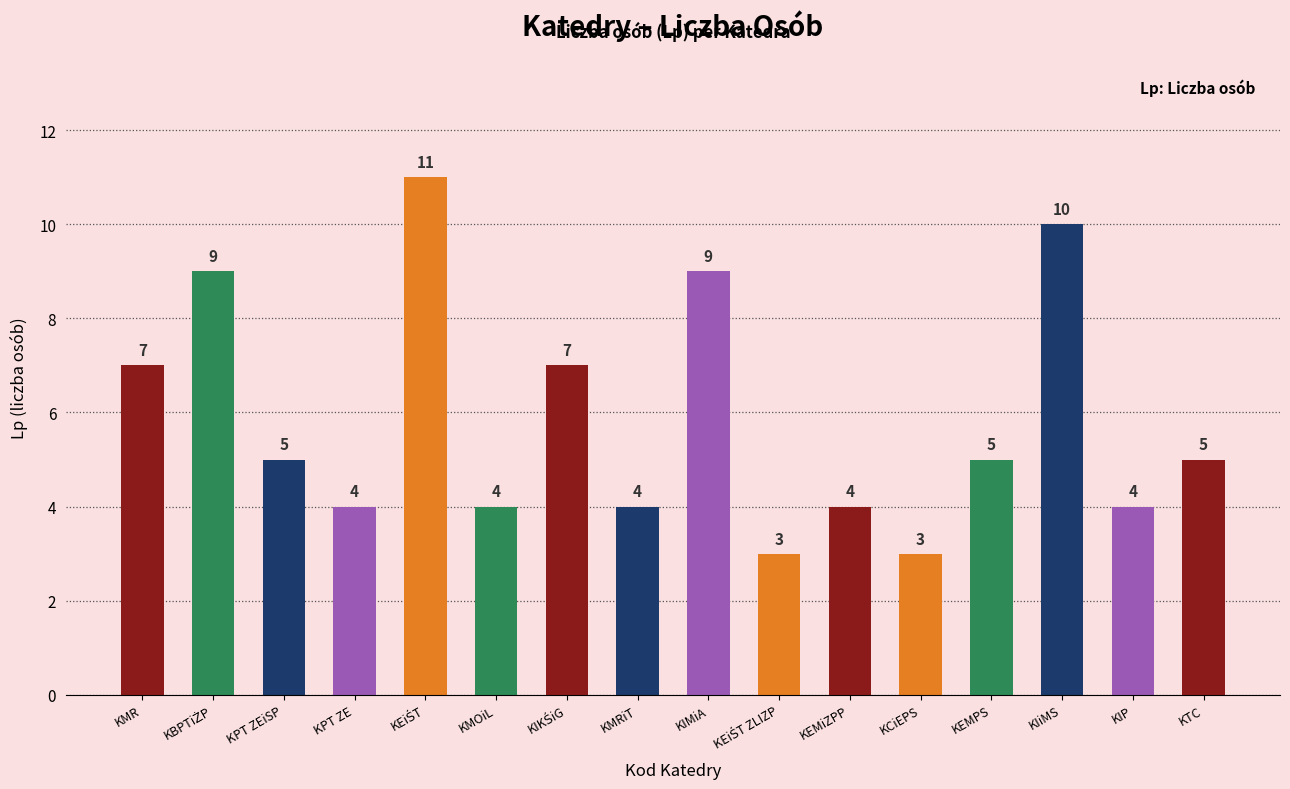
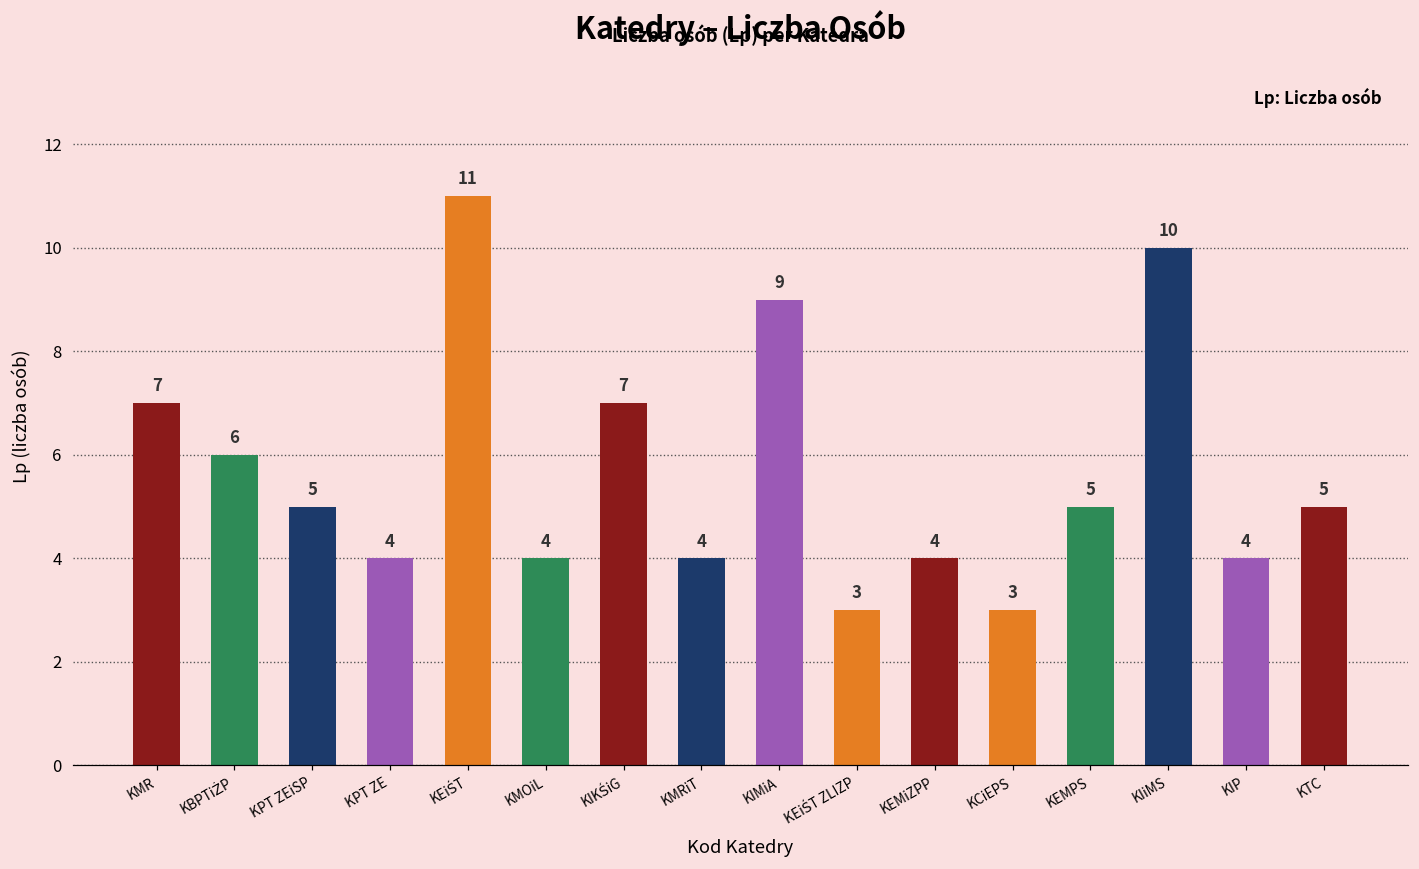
KBPTiŻP: 9 -> 6
